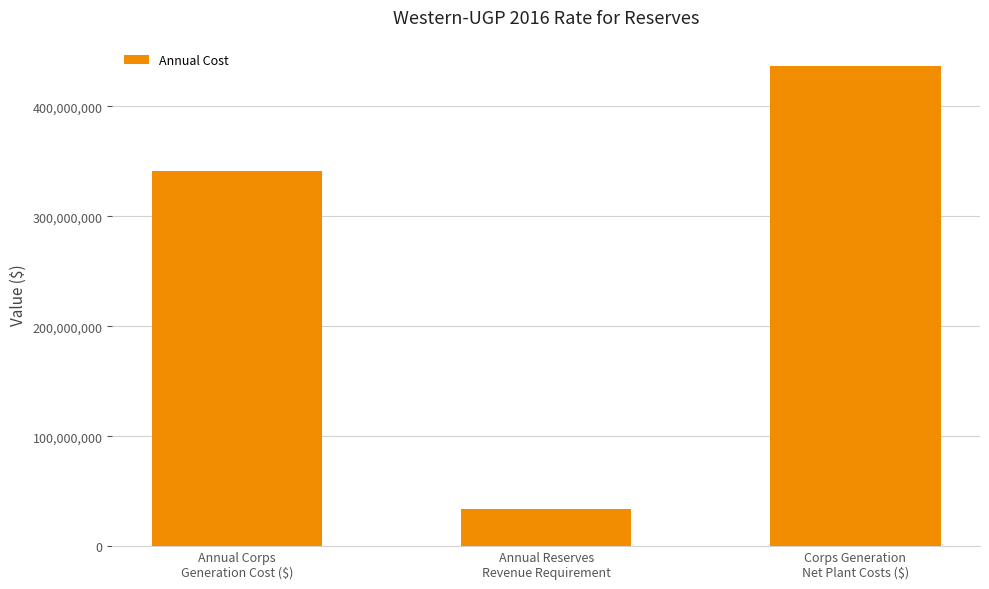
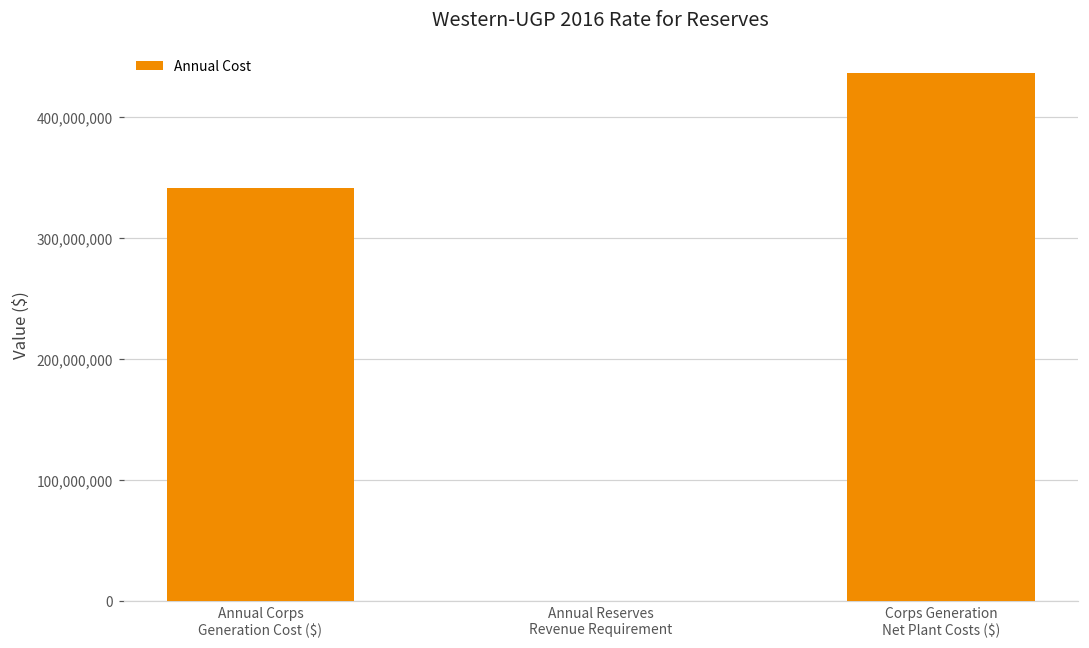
Annual Reserves Revenue Requirement: 33,000,000 -> 0
